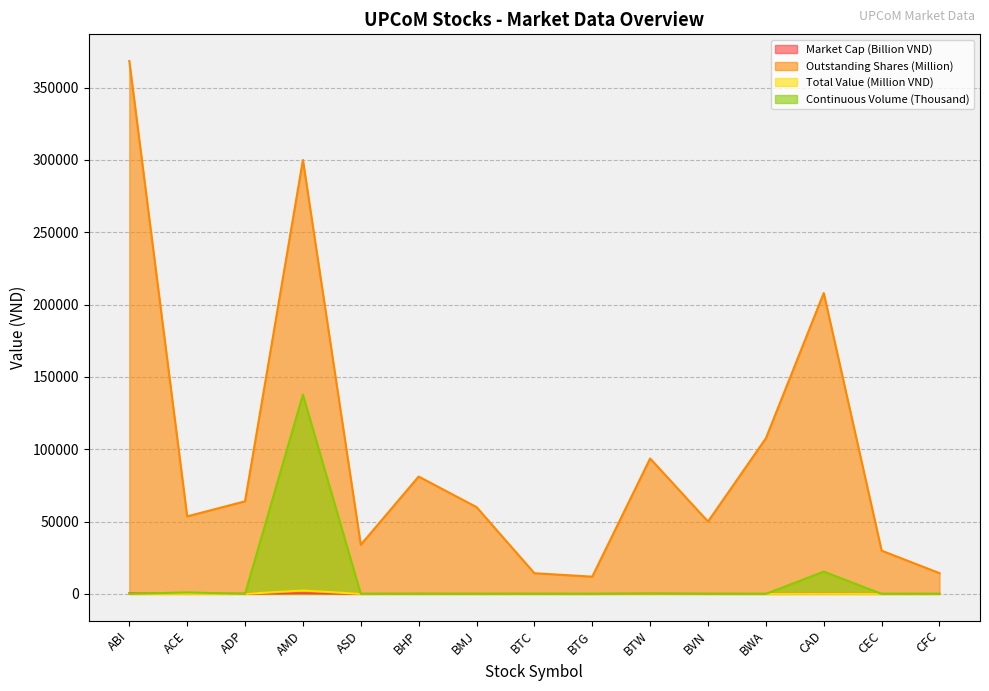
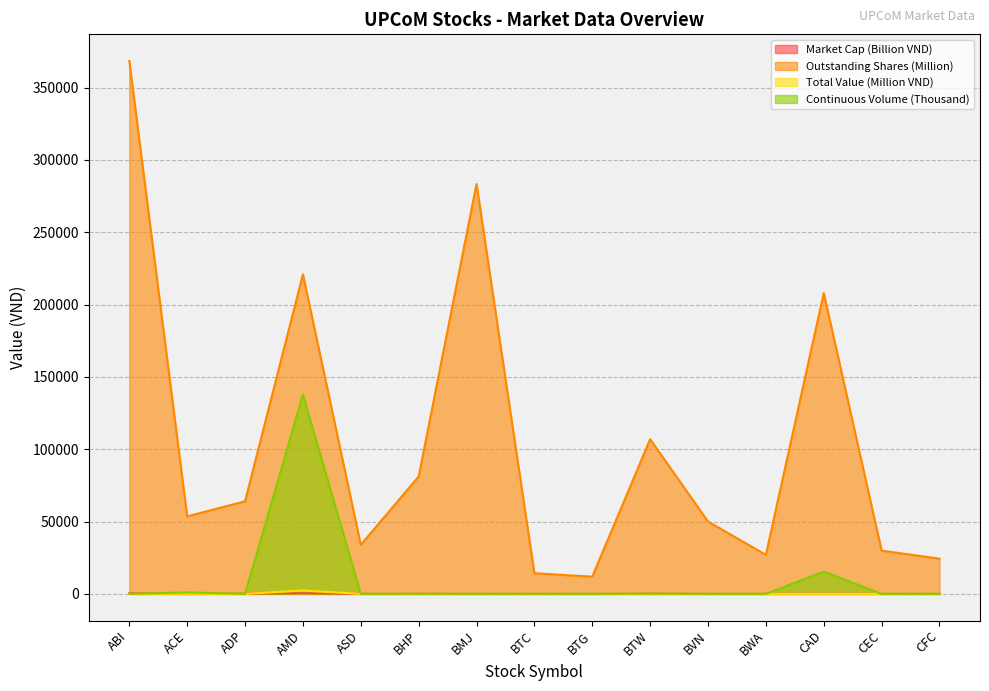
Outstanding Shares (Million), AMD: 300000 -> 221000
Outstanding Shares (Million), BMJ: 60000 -> 283000
Outstanding Shares (Million), BTW: 94000 -> 107000
Outstanding Shares (Million), BWA: 108000 -> 27000
Outstanding Shares (Million), CFC: 14000 -> 24000
